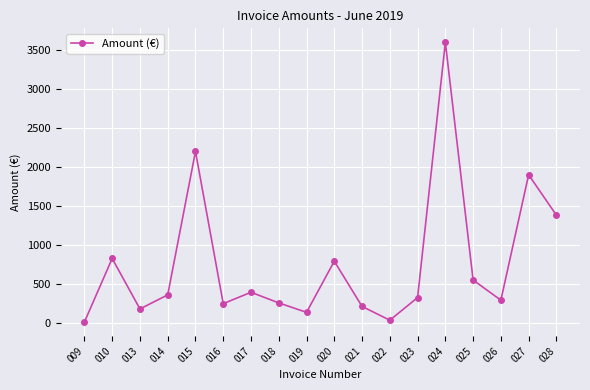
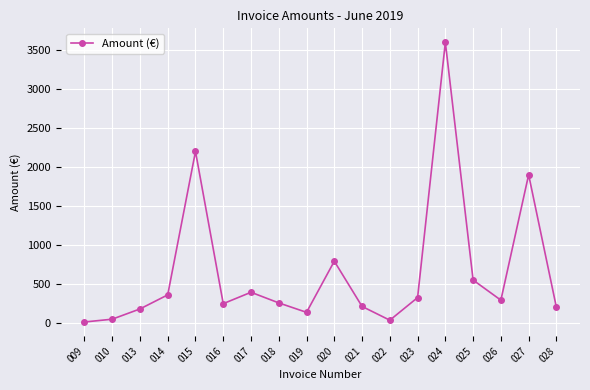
010: 800 -> 0
028: 1400 -> 200
